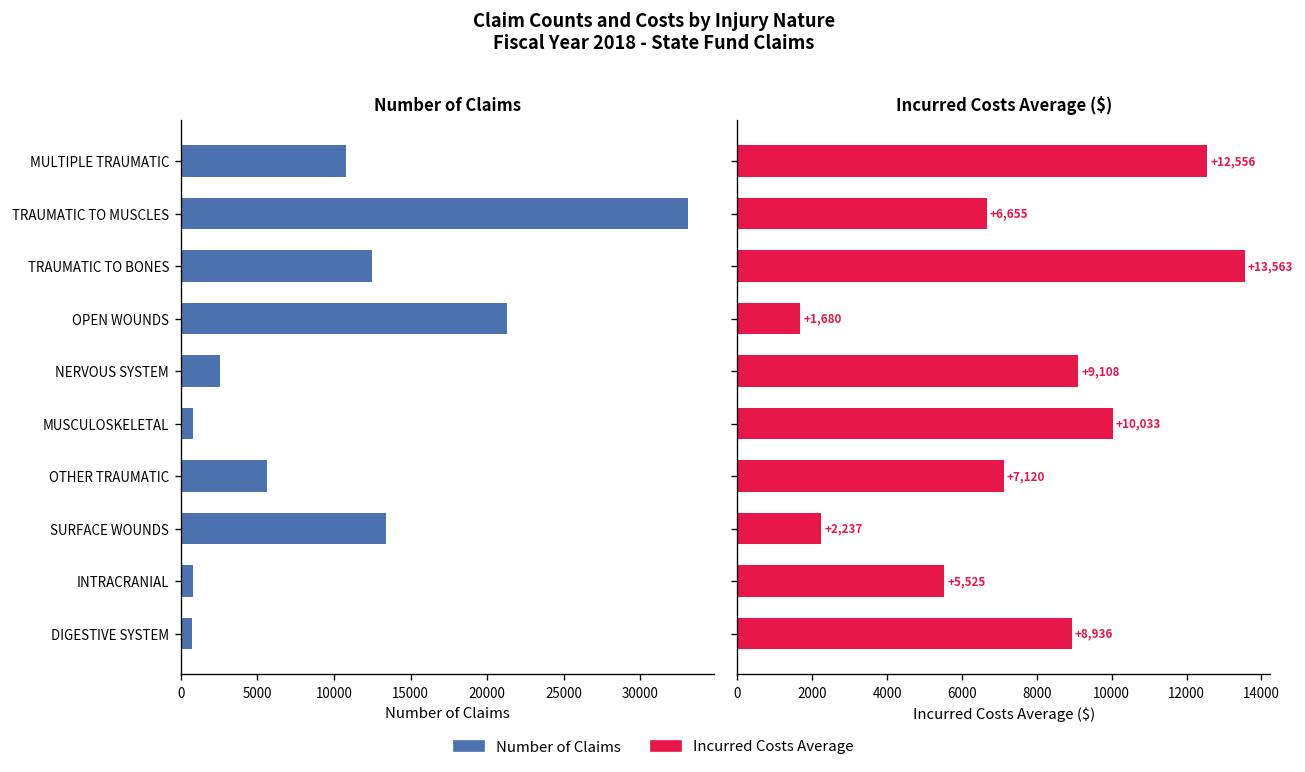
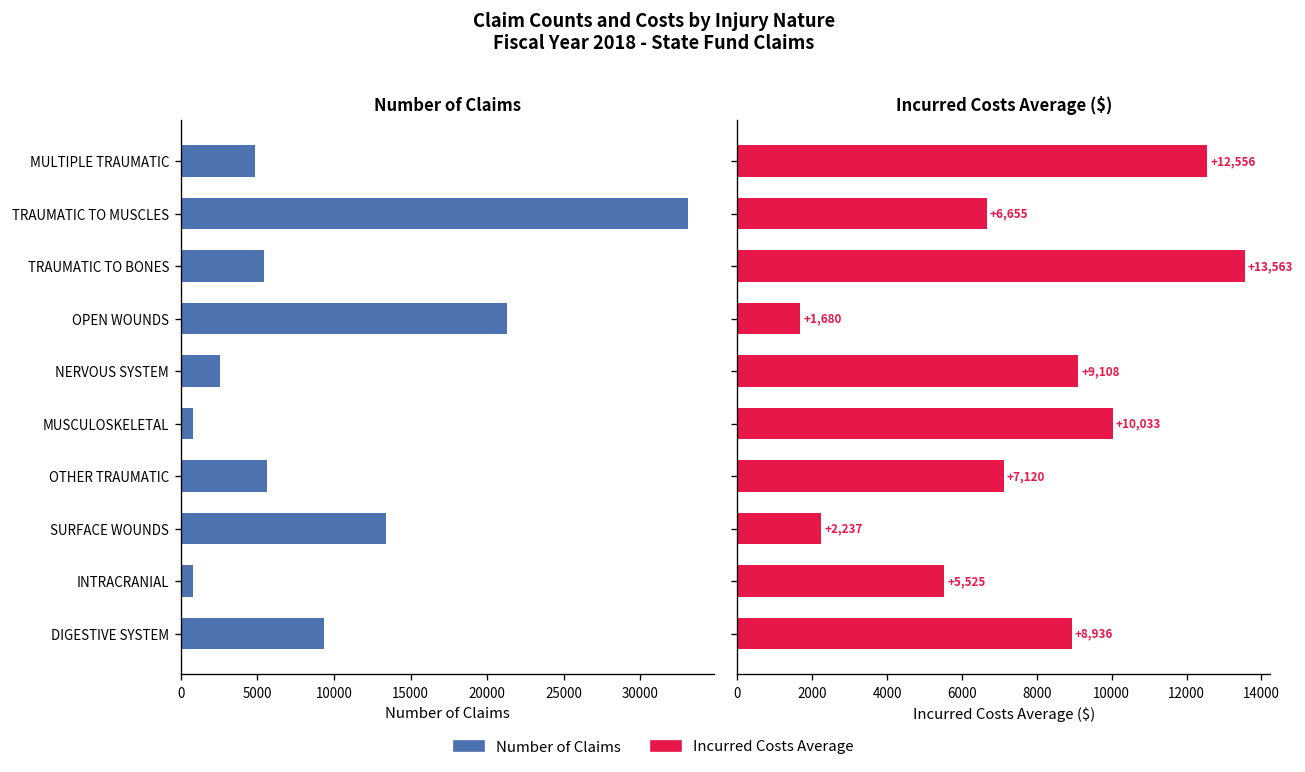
Number of Claims, MULTIPLE TRAUMATIC: 10800 -> 4800
Number of Claims, TRAUMATIC TO BONES: 12500 -> 5400
Number of Claims, DIGESTIVE SYSTEM: 700 -> 9400
